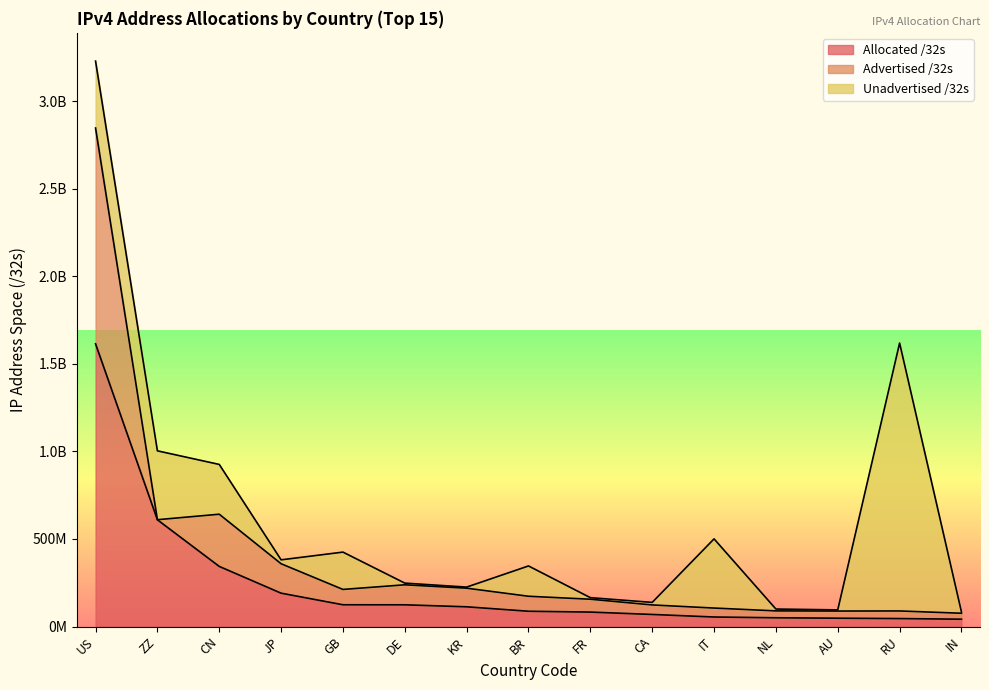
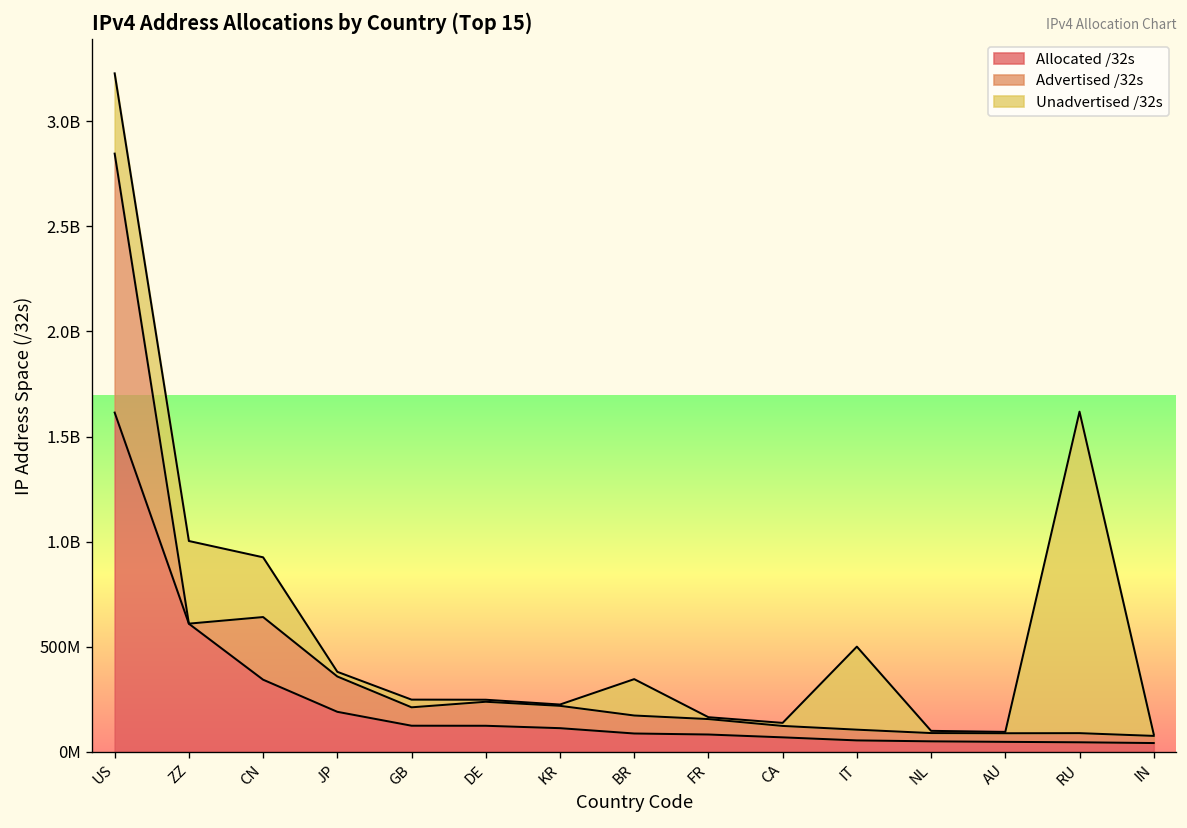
Unadvertised /32s, GB: 210000000 -> 40000000
